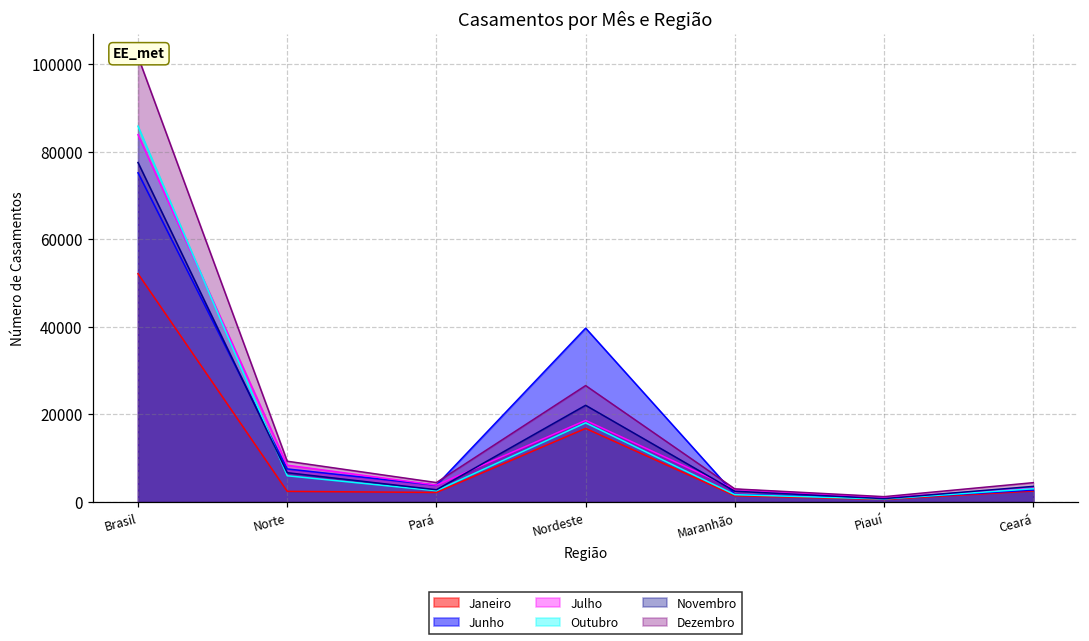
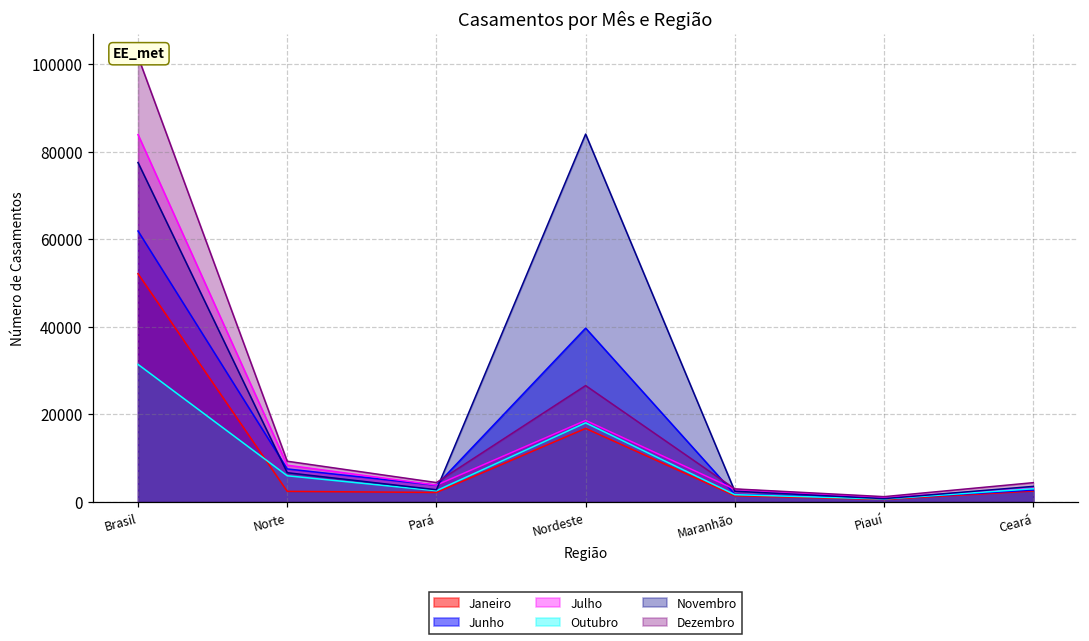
Junho, Brasil: 75000 -> 62000
Outubro, Brasil: 86000 -> 31000
Novembro, Nordeste: 22000 -> 84000
